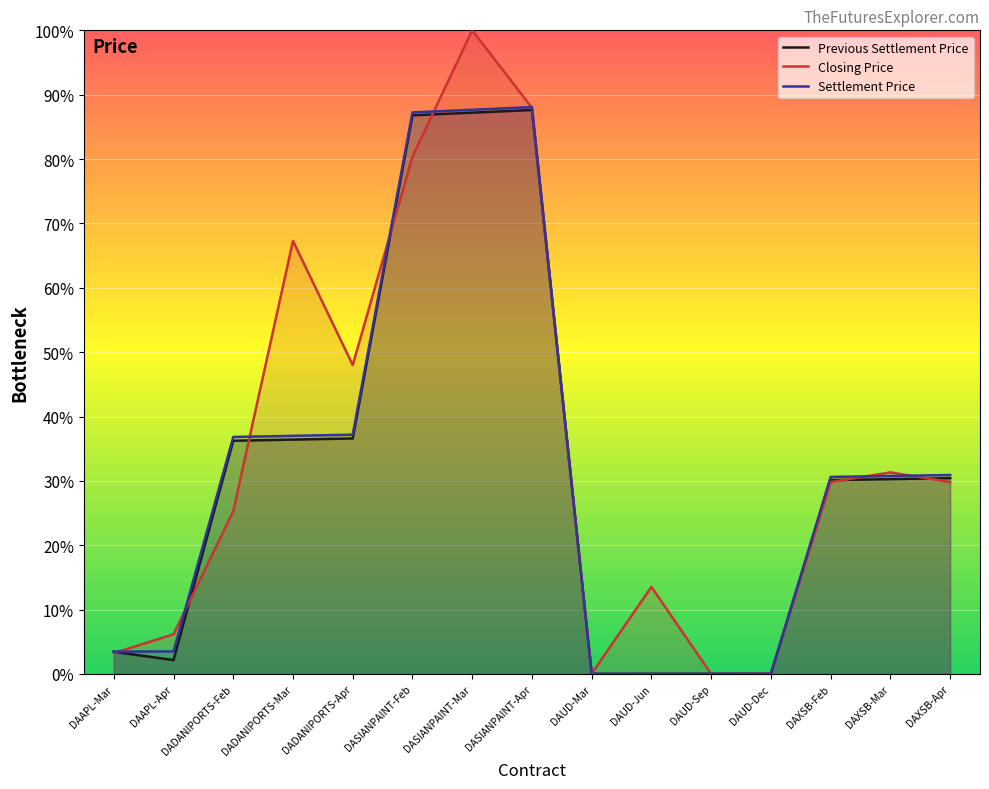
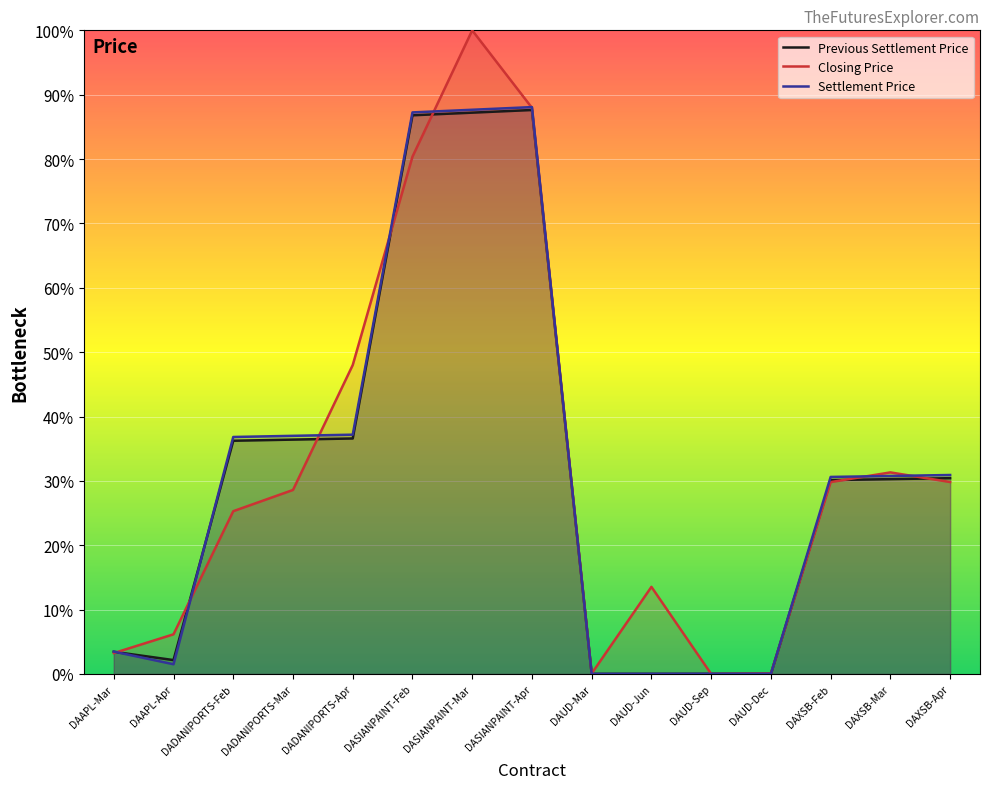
Settlement Price, DAAPL-Apr: 4% -> 2%
Closing Price, DADANIPORTS-Mar: 67% -> 29%
